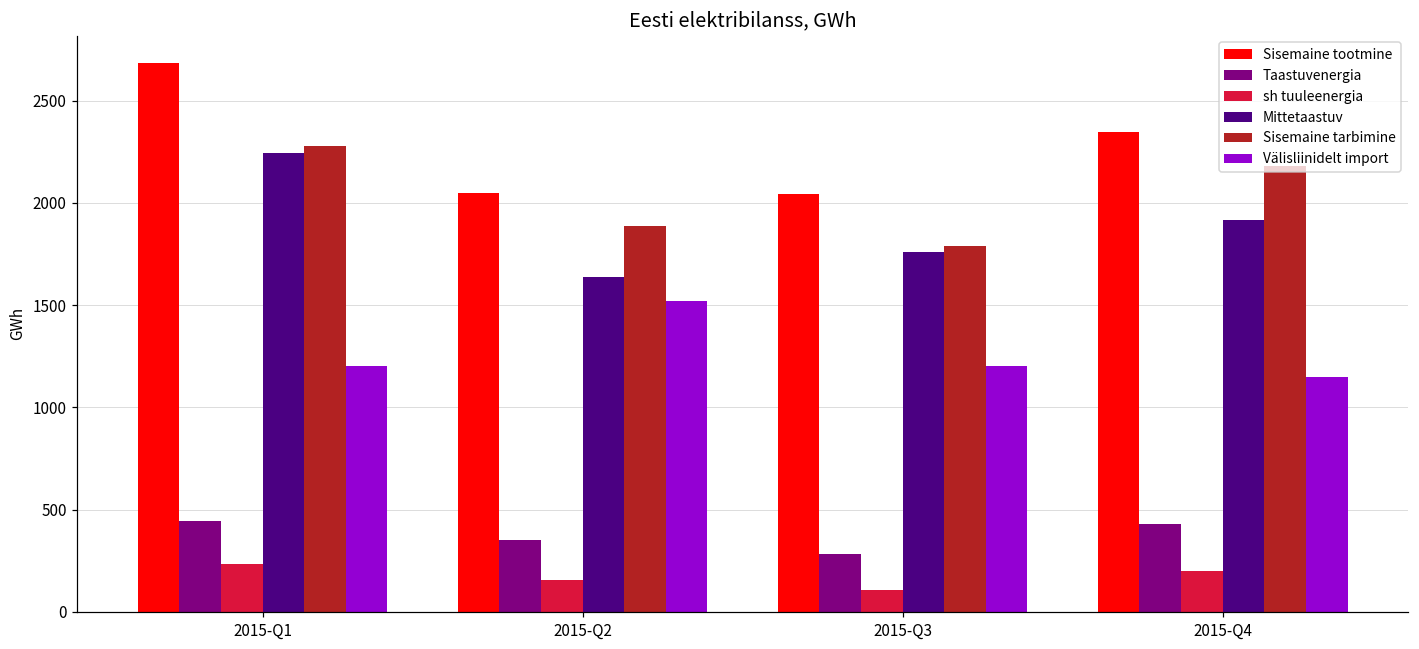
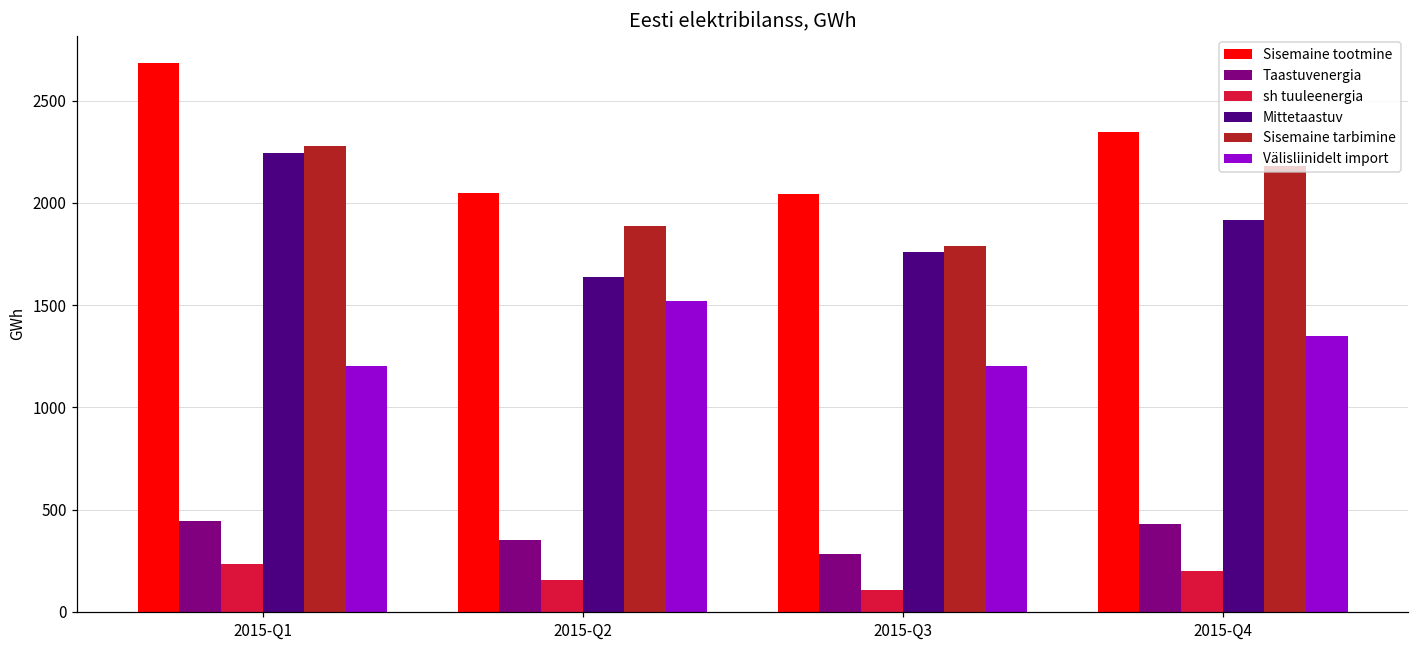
Välisliinidelt import, 2015-Q4: 1150 -> 1350
